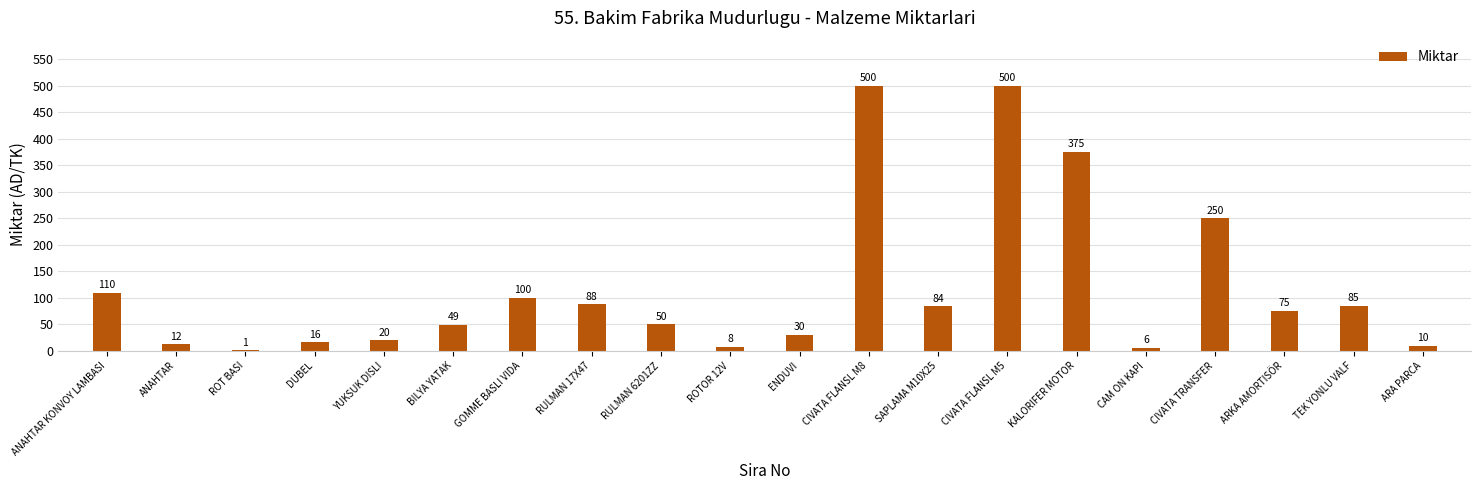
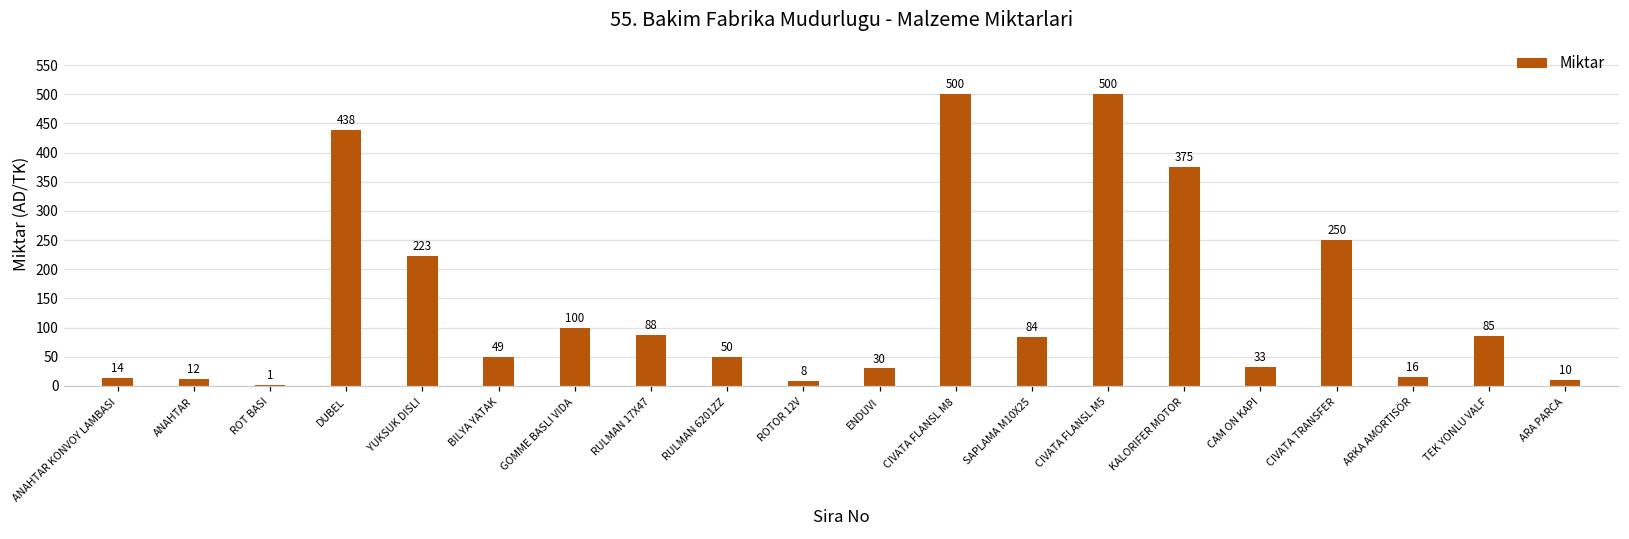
ANAHTAR KONVOY LAMBASI: 110 -> 14
DUBEL: 16 -> 438
YUKSUK DISLI: 20 -> 223
CAM ON KAPI: 6 -> 33
ARKA AMORTISÖR: 75 -> 16
